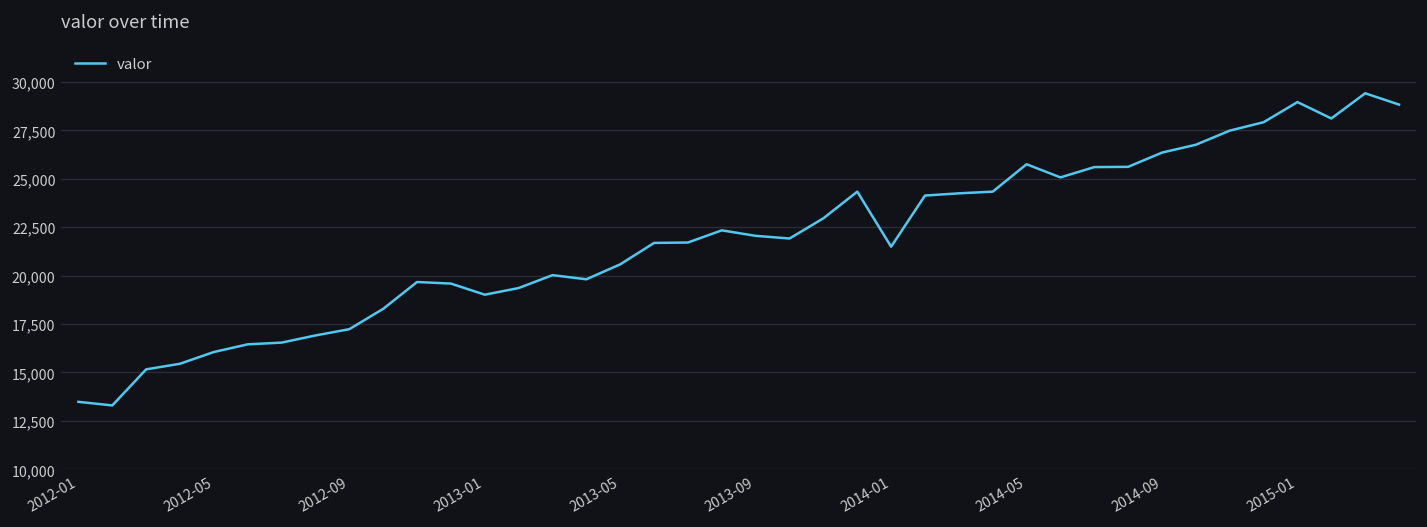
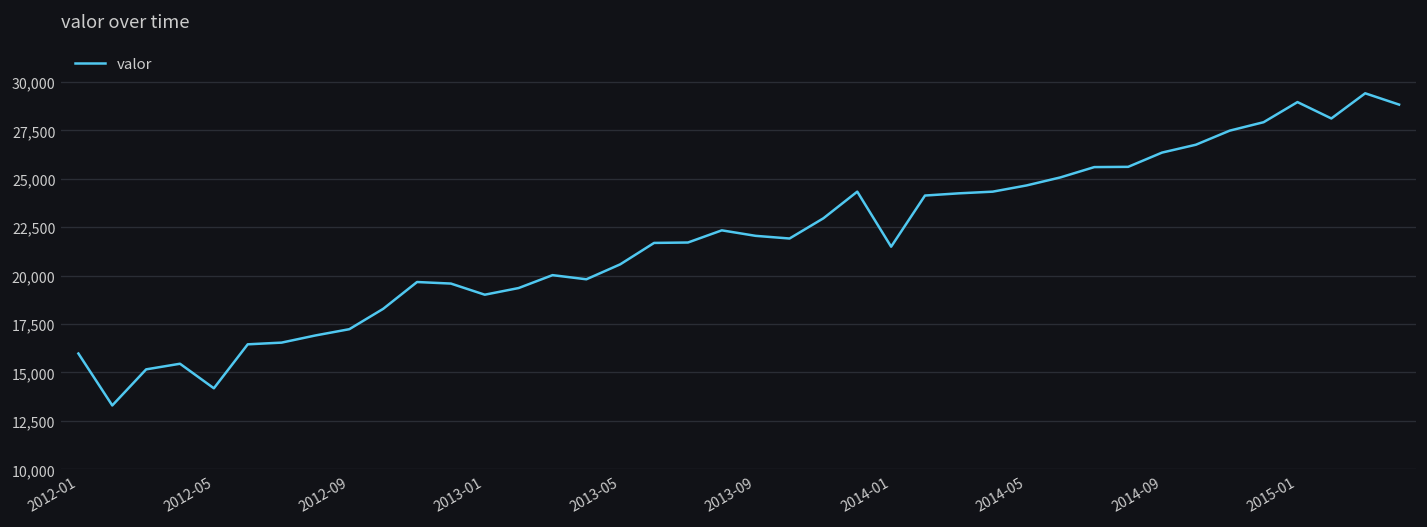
2012-01: 13,500 -> 16,000
2012-05: 16,100 -> 14,200
2014-05: 25,800 -> 24,700
